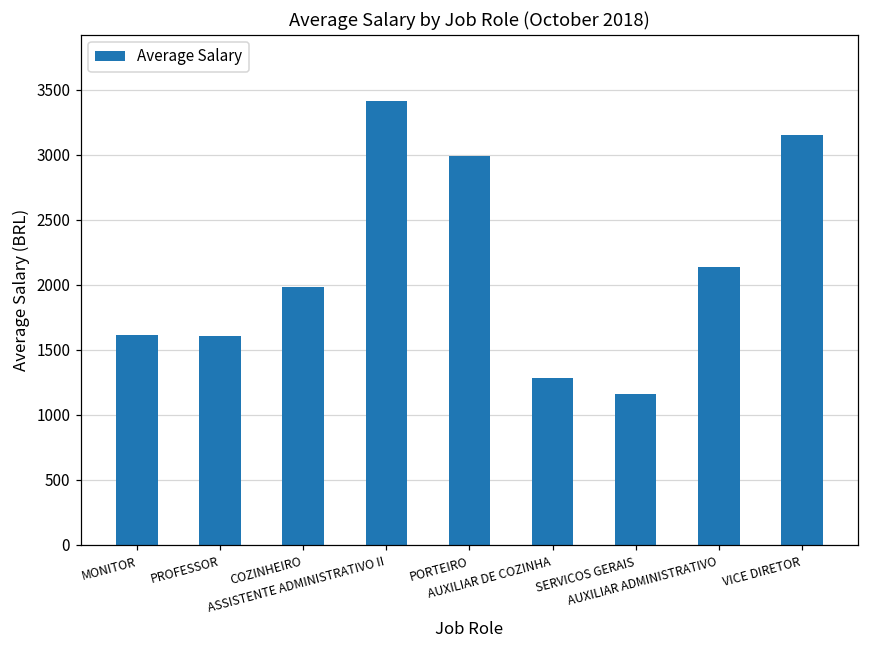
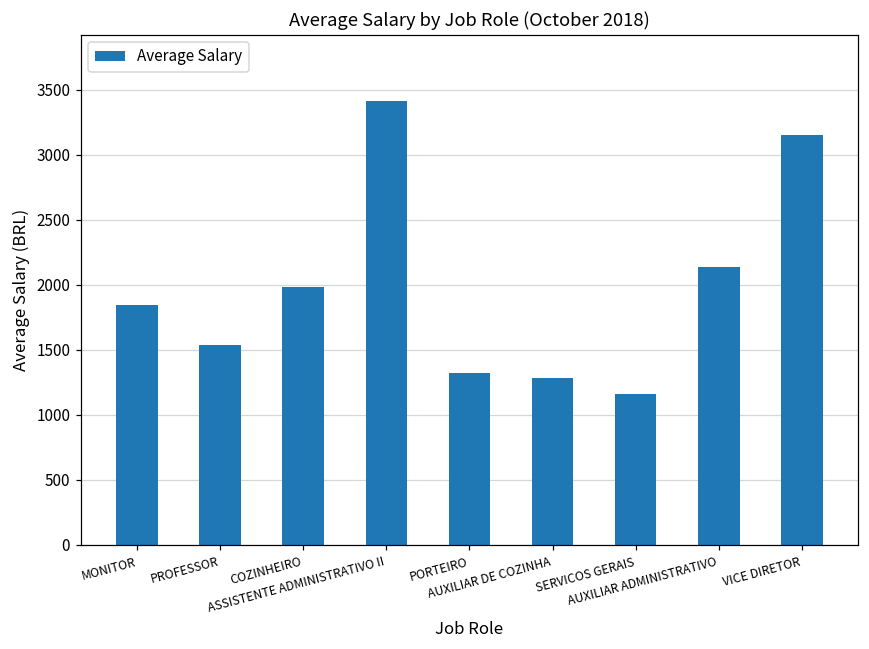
MONITOR: 1620 -> 1840
PROFESSOR: 1600 -> 1540
PORTEIRO: 2990 -> 1320
